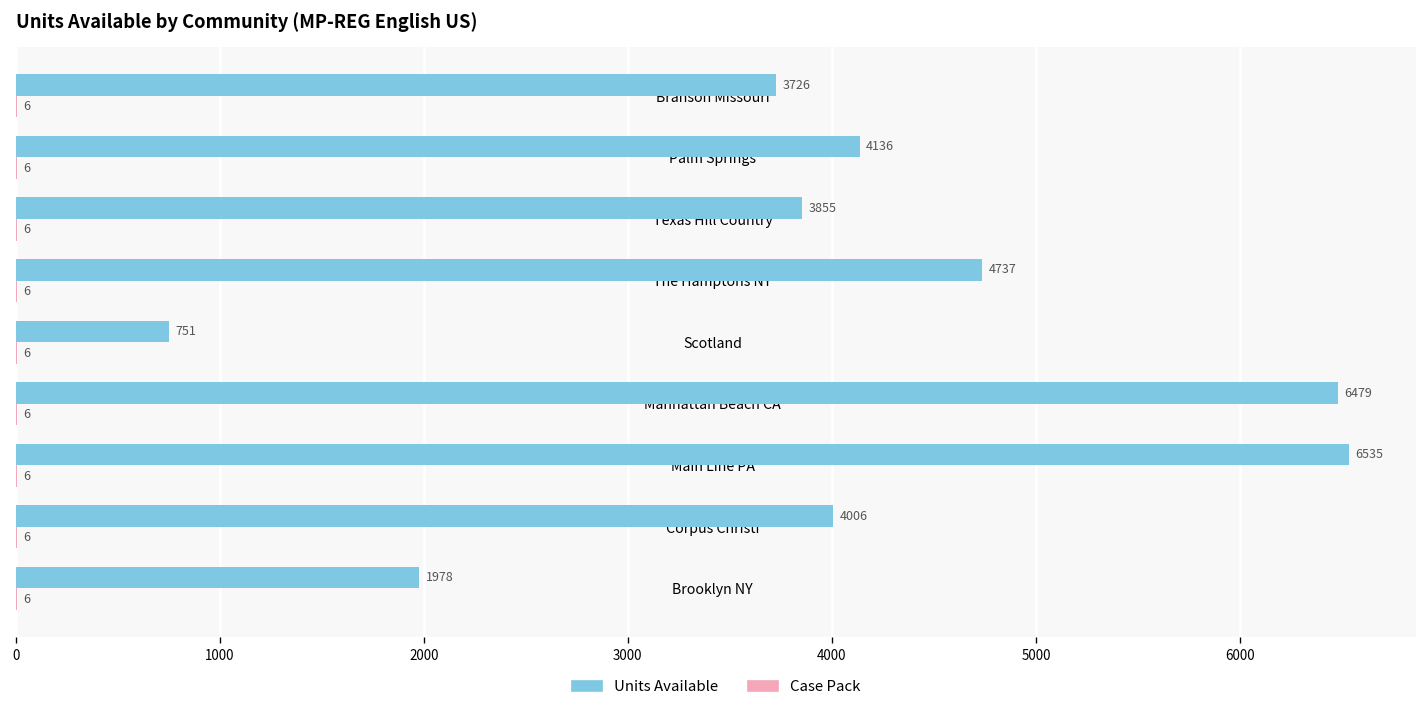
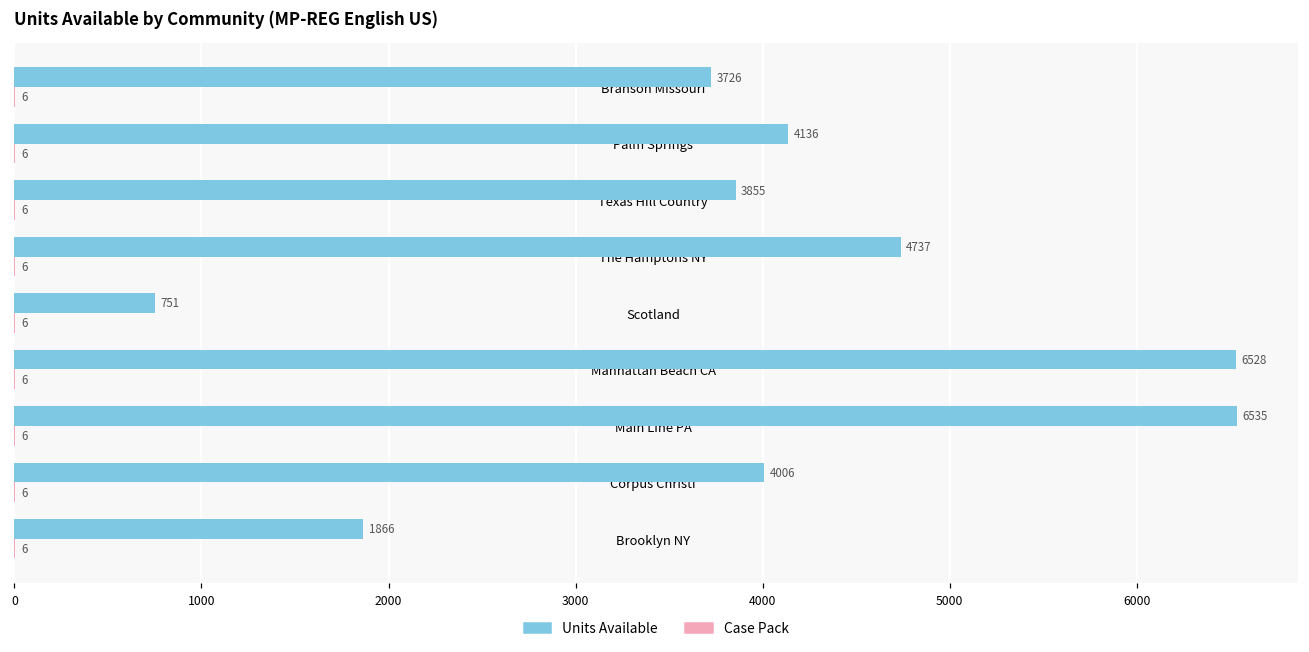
Units Available, Manhattan Beach CA: 6479 -> 6528
Units Available, Brooklyn NY: 1978 -> 1866
